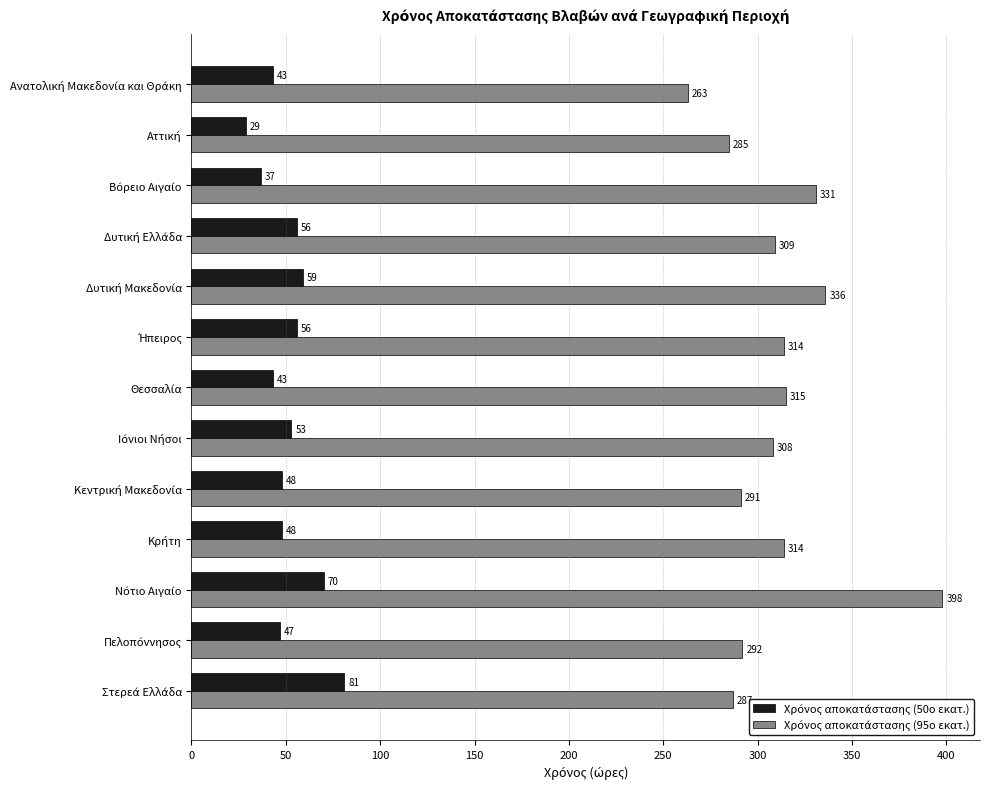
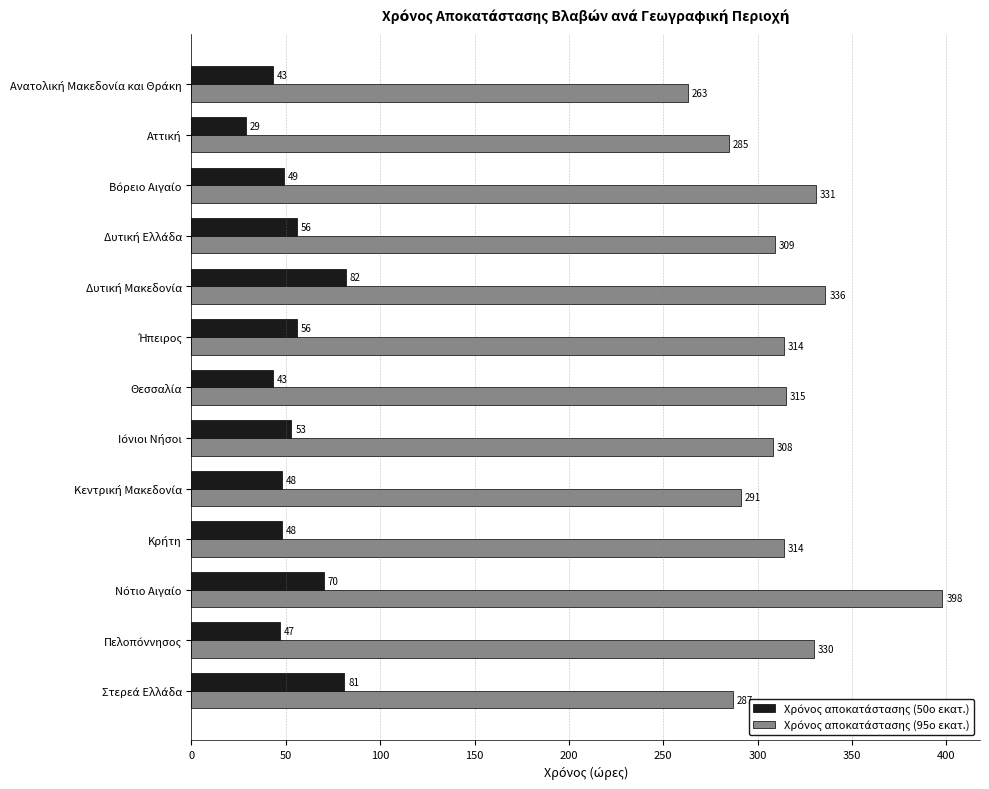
Χρόνος αποκατάστασης (50ο εκατ.), Βόρειο Αιγαίο: 37 -> 49
Χρόνος αποκατάστασης (50ο εκατ.), Δυτική Μακεδονία: 59 -> 82
Χρόνος αποκατάστασης (95ο εκατ.), Πελοπόννησος: 292 -> 330
